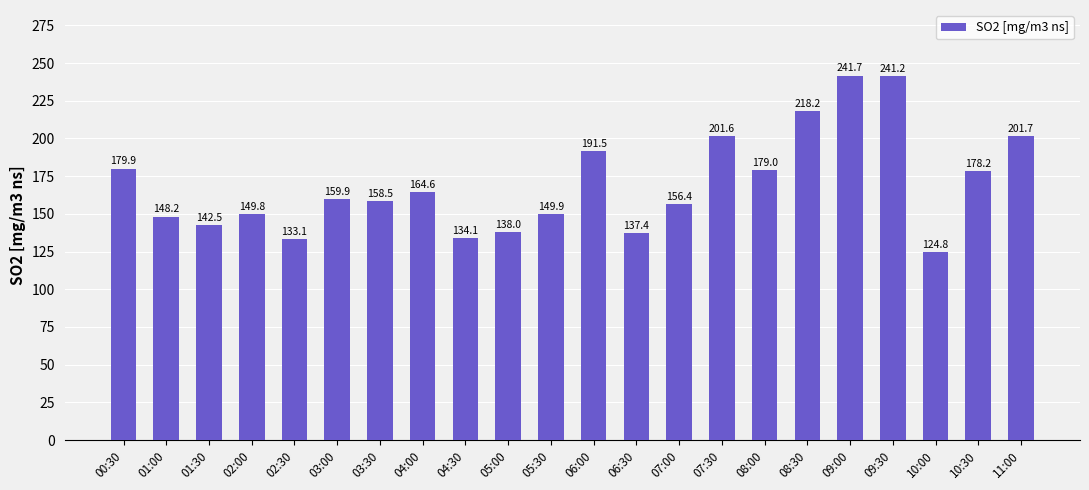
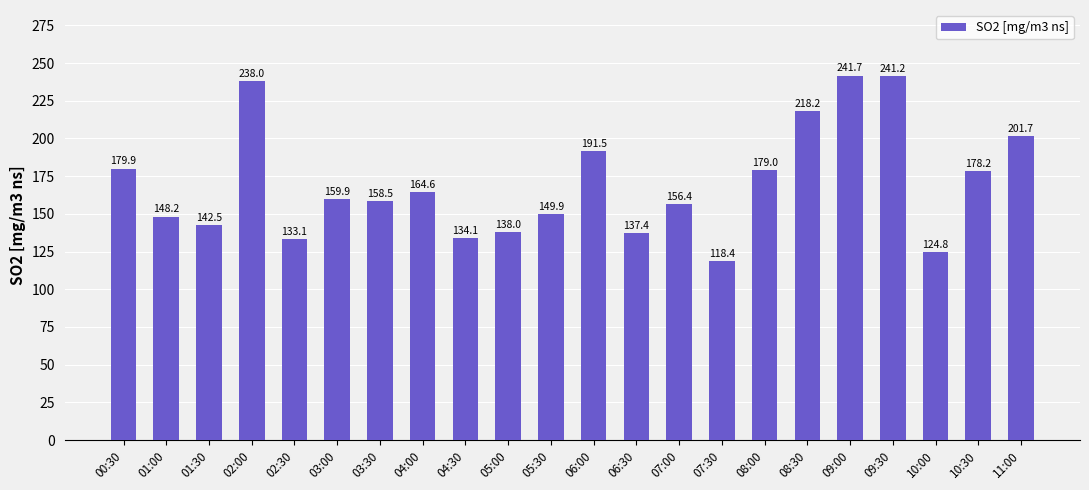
02:00: 149.8 -> 238.0
07:30: 201.6 -> 118.4
